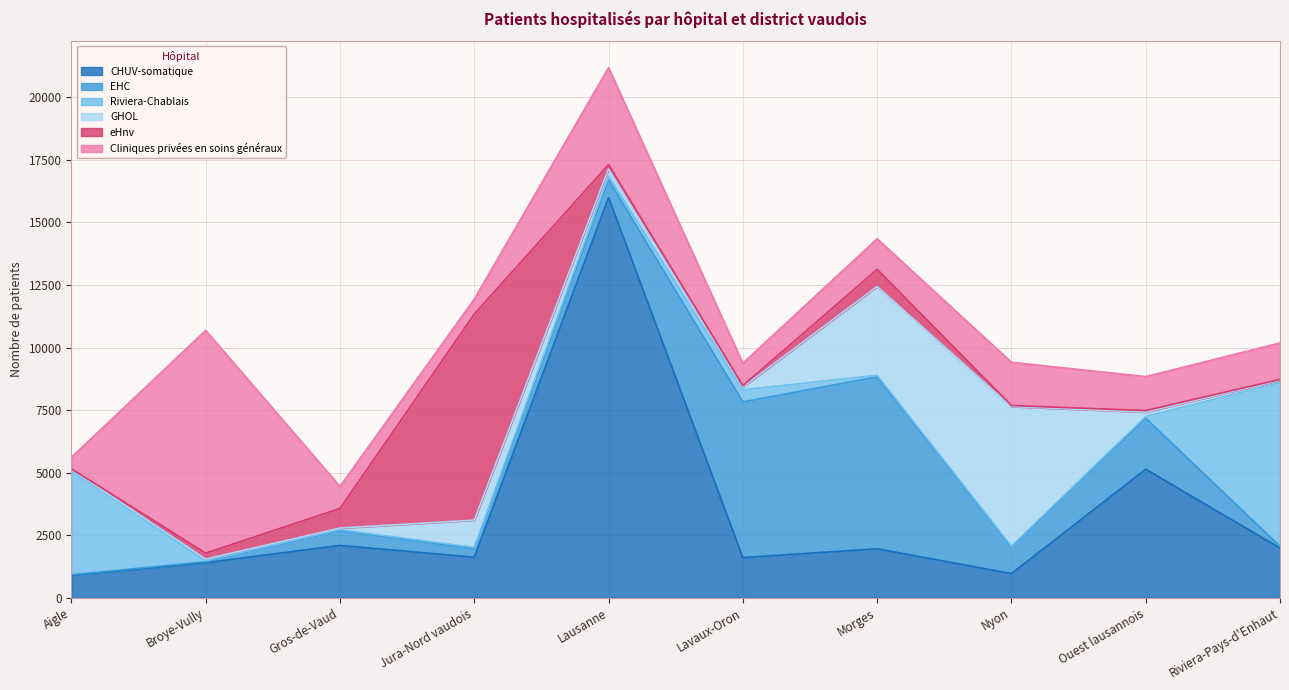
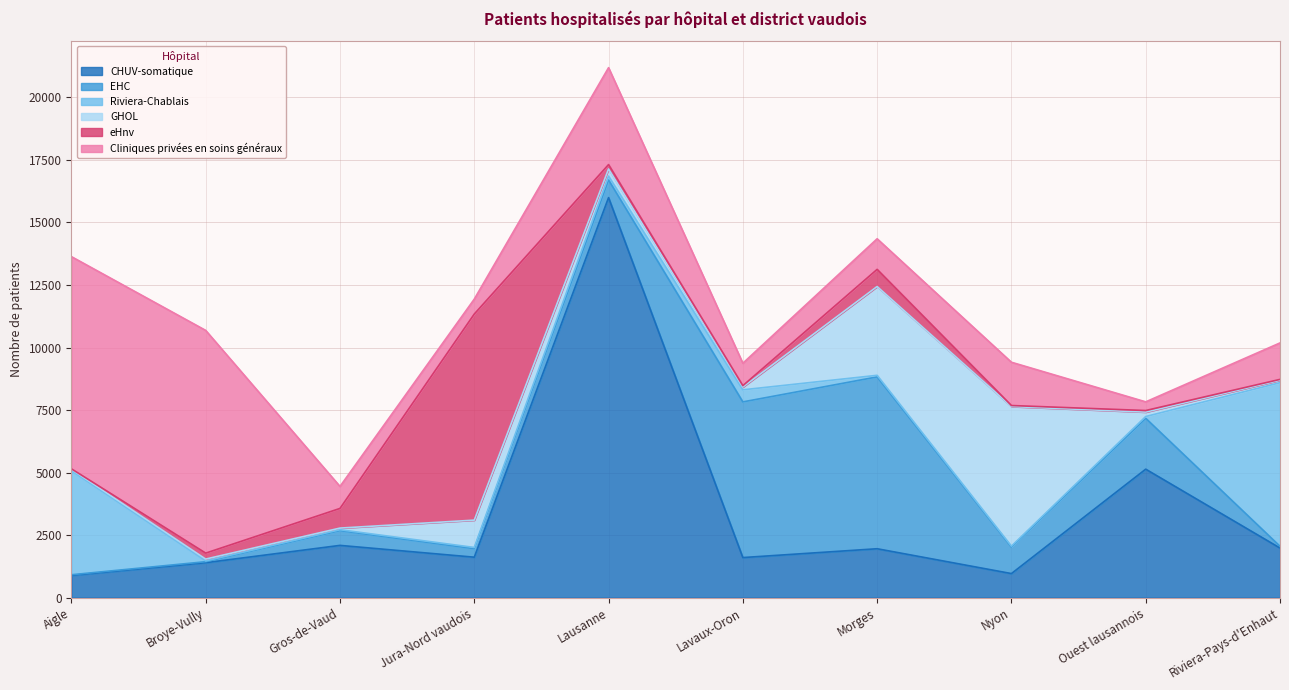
Cliniques privées en soins généraux, Aigle: 500 -> 8500
Cliniques privées en soins généraux, Ouest lausannois: 1400 -> 300
